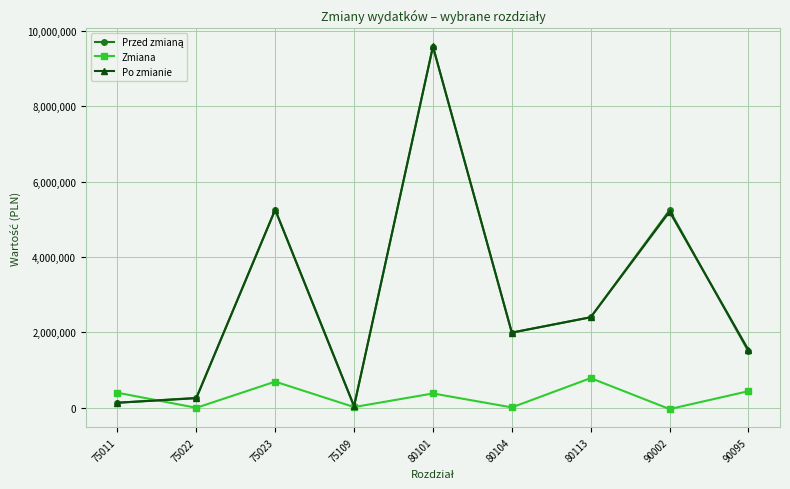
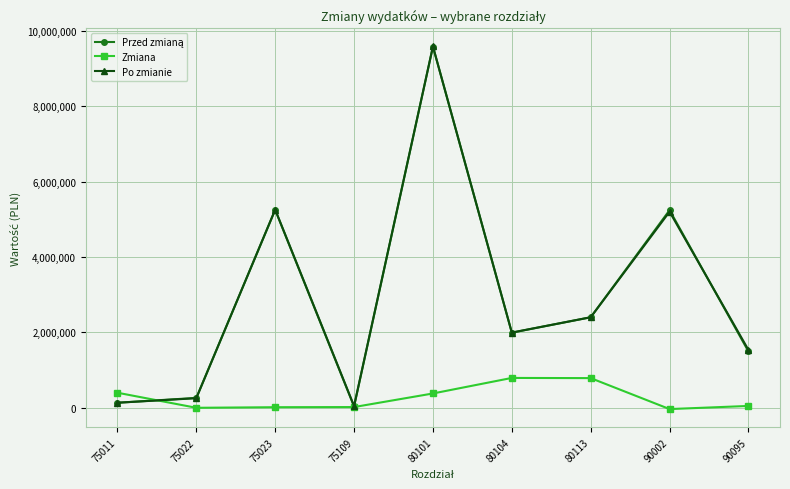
Zmiana, 75023: 700,000 -> 0
Zmiana, 80104: 0 -> 800,000
Zmiana, 90095: 400,000 -> 0
